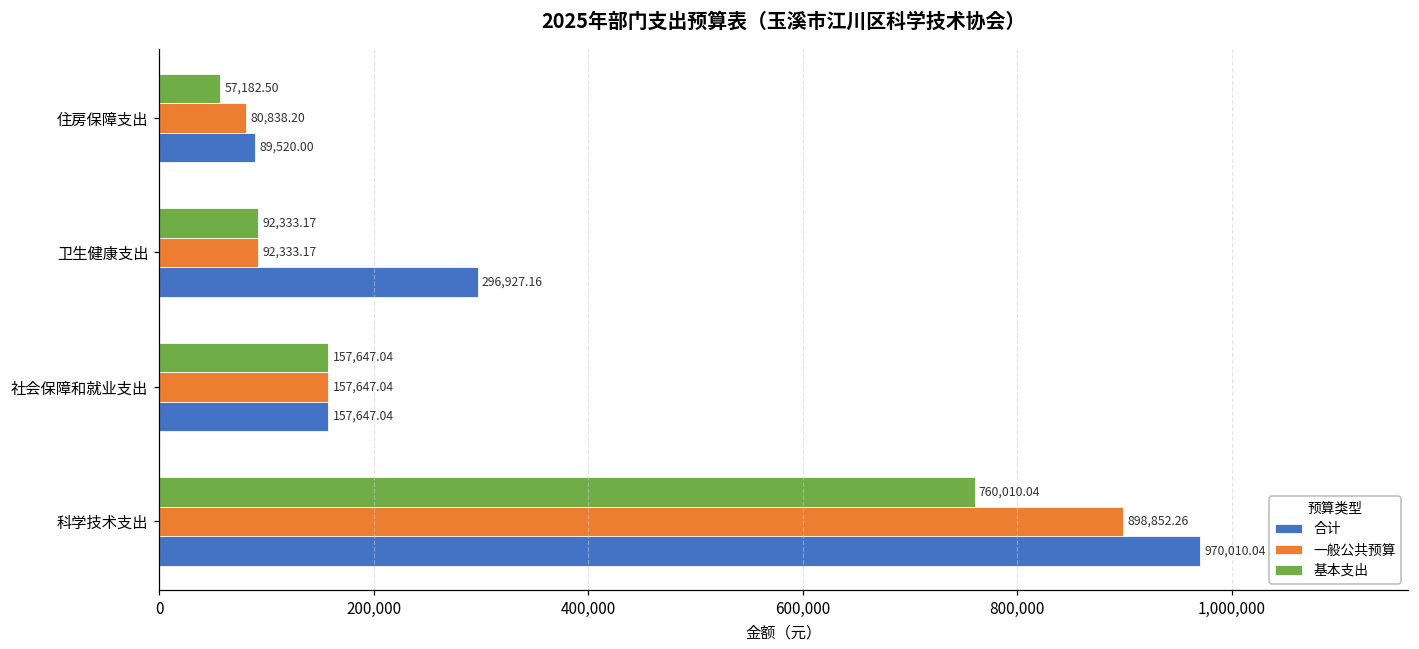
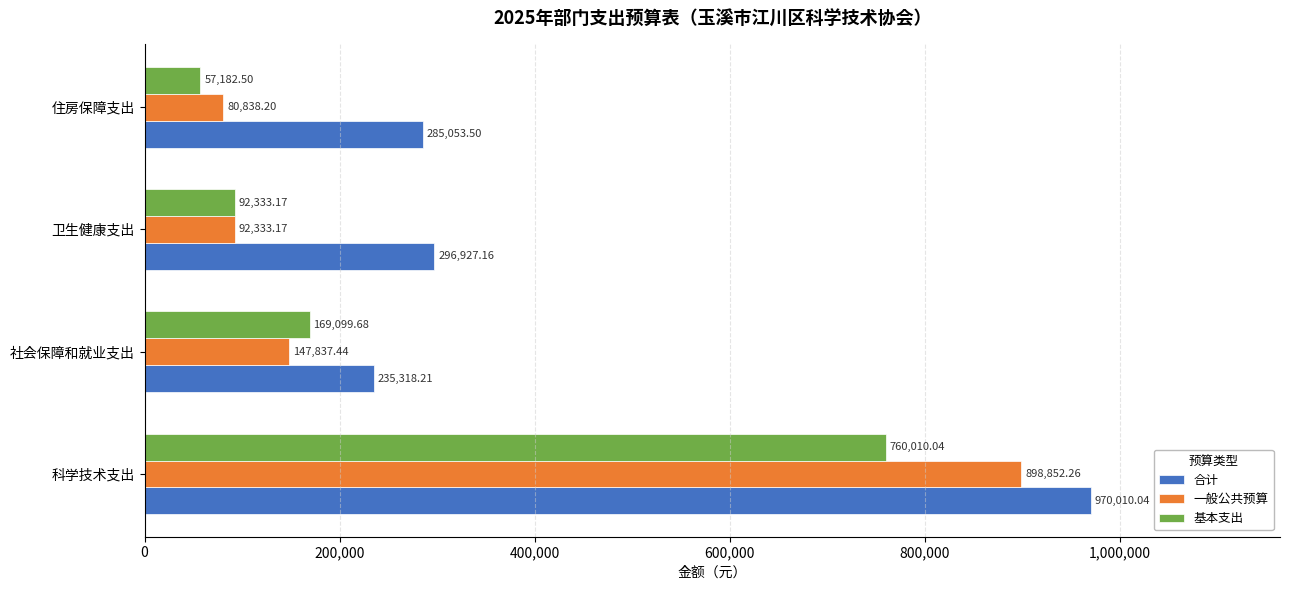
合计, 住房保障支出: 89,520.00 -> 285,053.50
基本支出, 社会保障和就业支出: 157,647.04 -> 169,099.68
一般公共预算, 社会保障和就业支出: 157,647.04 -> 147,837.44
合计, 社会保障和就业支出: 157,647.04 -> 235,318.21
